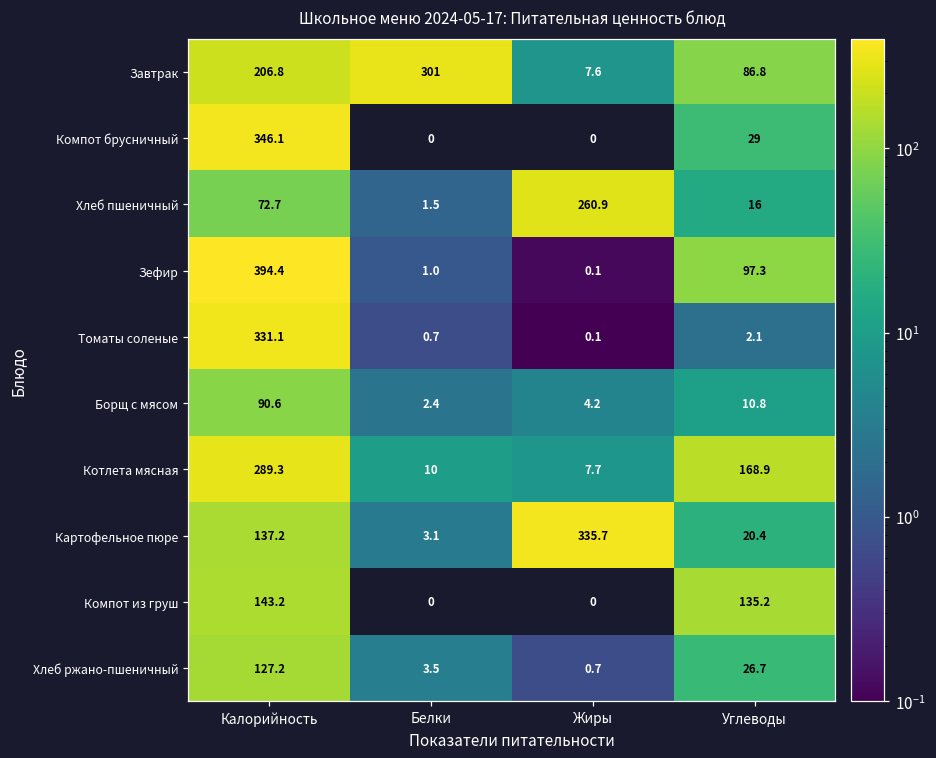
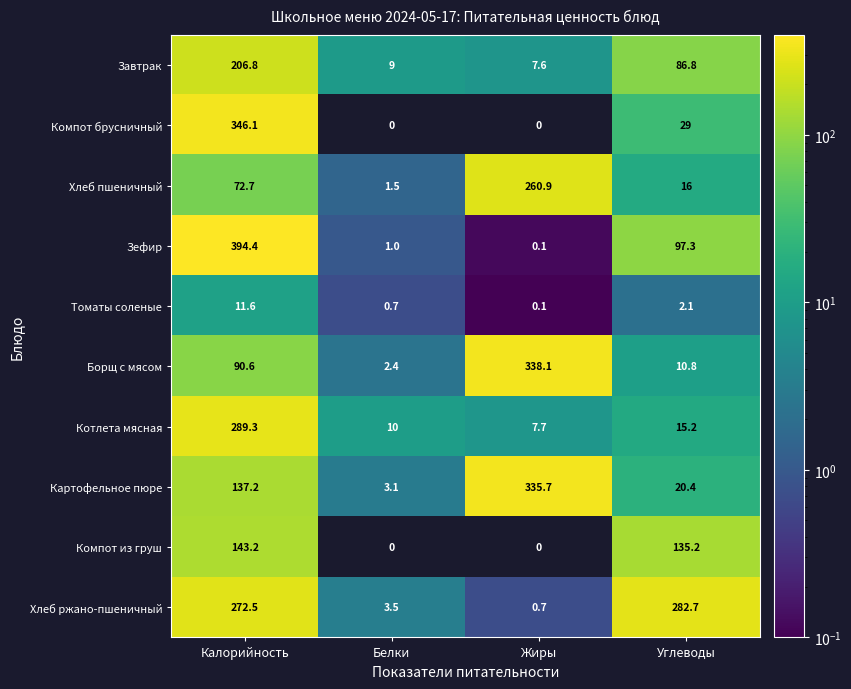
Завтрак, Белки: 301 -> 9
Томаты соленые, Калорийность: 331.1 -> 11.6
Борщ с мясом, Жиры: 4.2 -> 338.1
Котлета мясная, Углеводы: 168.9 -> 15.2
Хлеб ржано-пшеничный, Калорийность: 127.2 -> 272.5
Хлеб ржано-пшеничный, Углеводы: 26.7 -> 282.7
